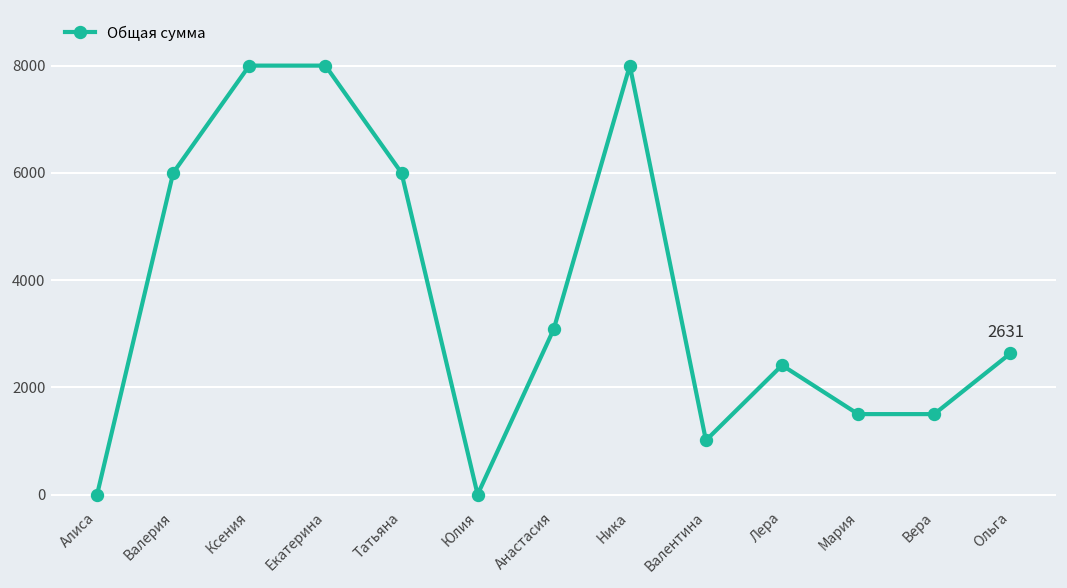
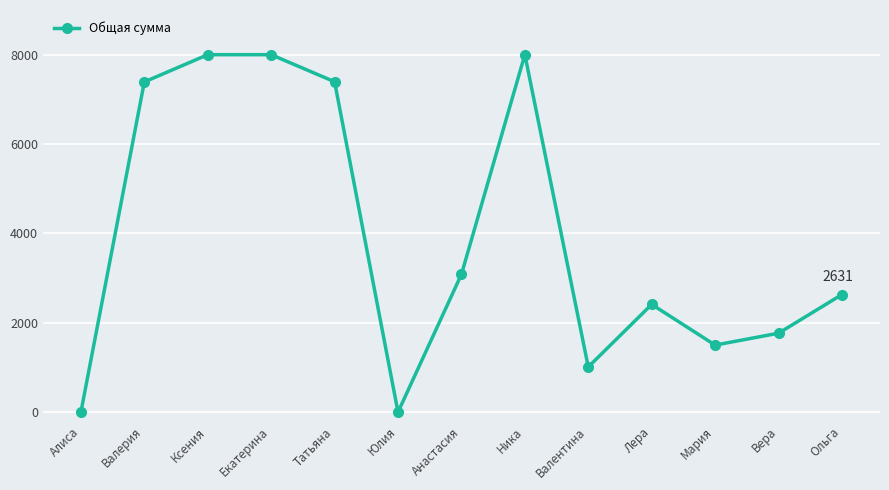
Валерия: 6000 -> 7400
Татьяна: 6000 -> 7400
Вера: 1500 -> 1800
